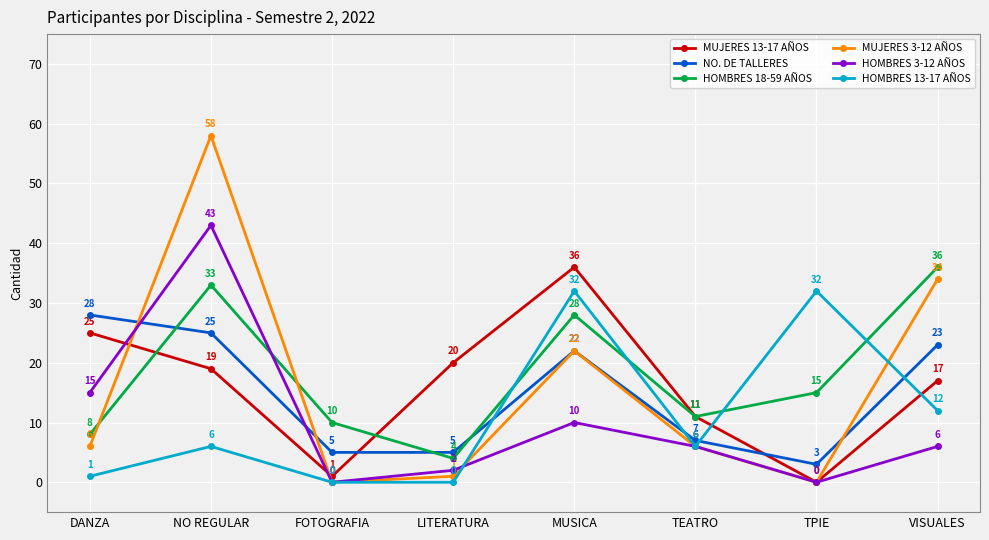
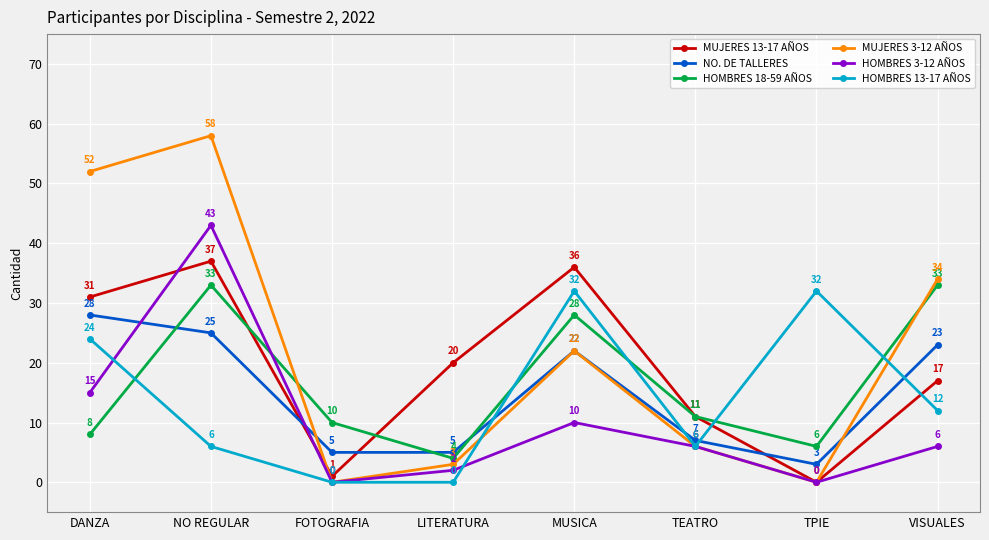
MUJERES 13-17 AÑOS, DANZA: 25 -> 31
MUJERES 3-12 AÑOS, DANZA: 6 -> 52
HOMBRES 13-17 AÑOS, DANZA: 1 -> 24
MUJERES 13-17 AÑOS, NO REGULAR: 19 -> 37
MUJERES 3-12 AÑOS, LITERATURA: 1 -> 3
HOMBRES 18-59 AÑOS, TPIE: 15 -> 6
HOMBRES 18-59 AÑOS, VISUALES: 36 -> 33
